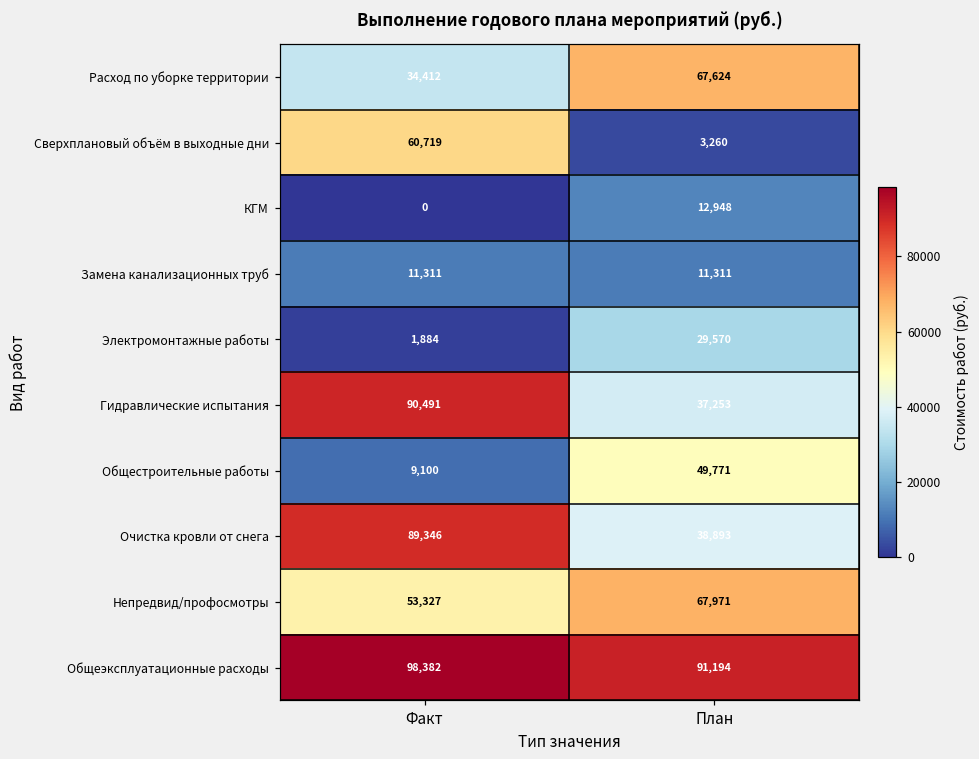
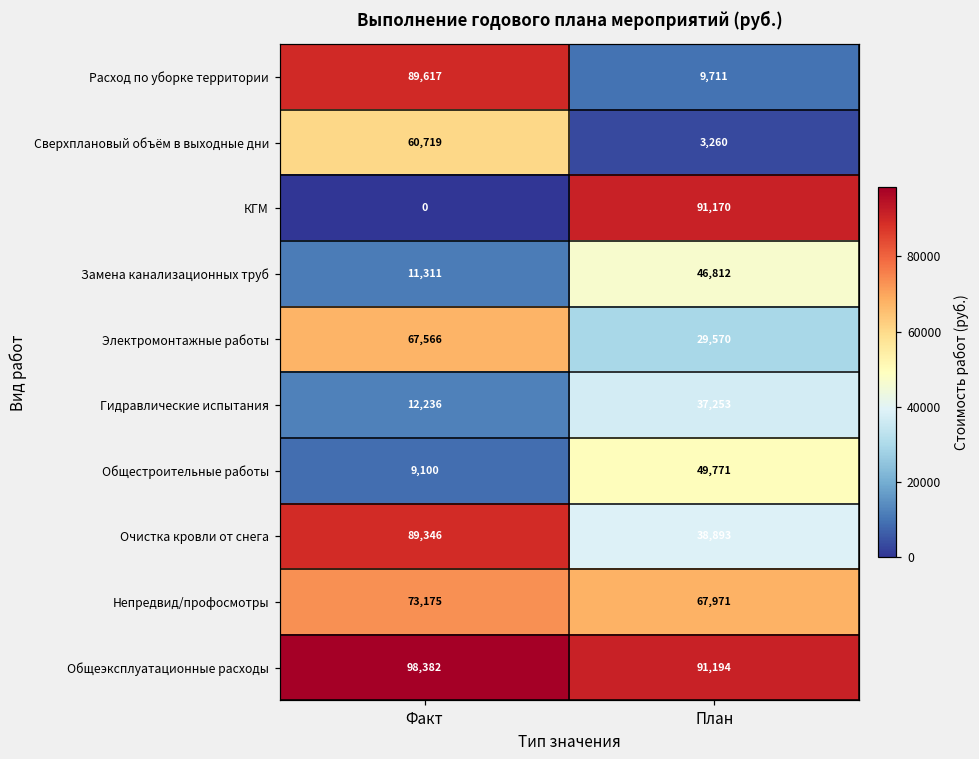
Расход по уборке территории, Факт: 34,412 -> 89,617
Расход по уборке территории, План: 67,624 -> 9,711
КГМ, План: 12,948 -> 91,170
Замена канализационных труб, План: 11,311 -> 46,812
Электромонтажные работы, Факт: 1,884 -> 67,566
Гидравлические испытания, Факт: 90,491 -> 12,236
Непредвид/профосмотры, Факт: 53,327 -> 73,175
